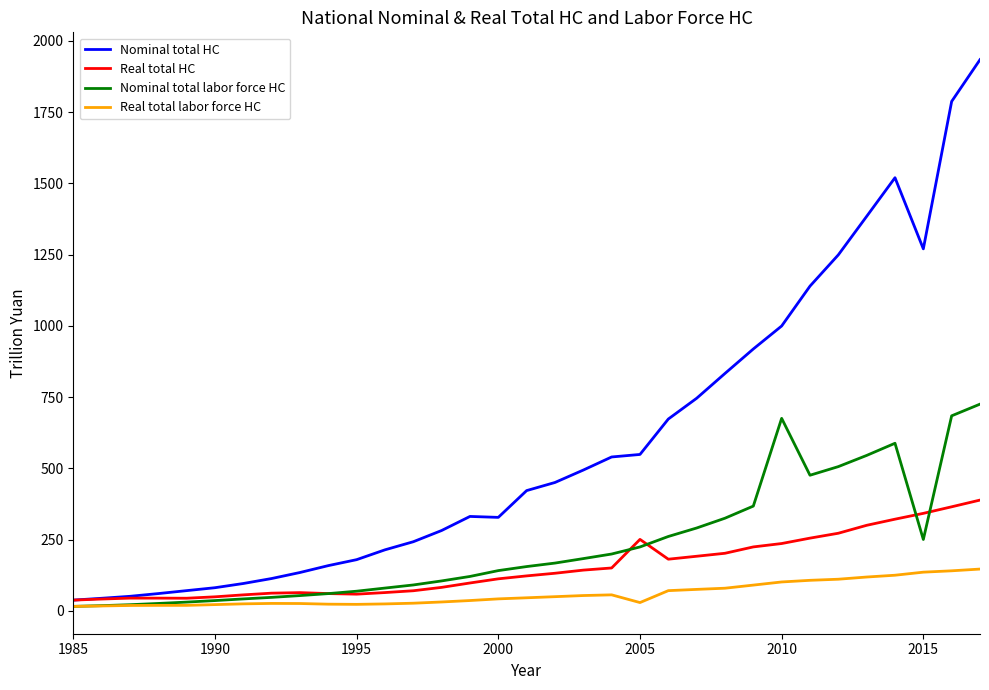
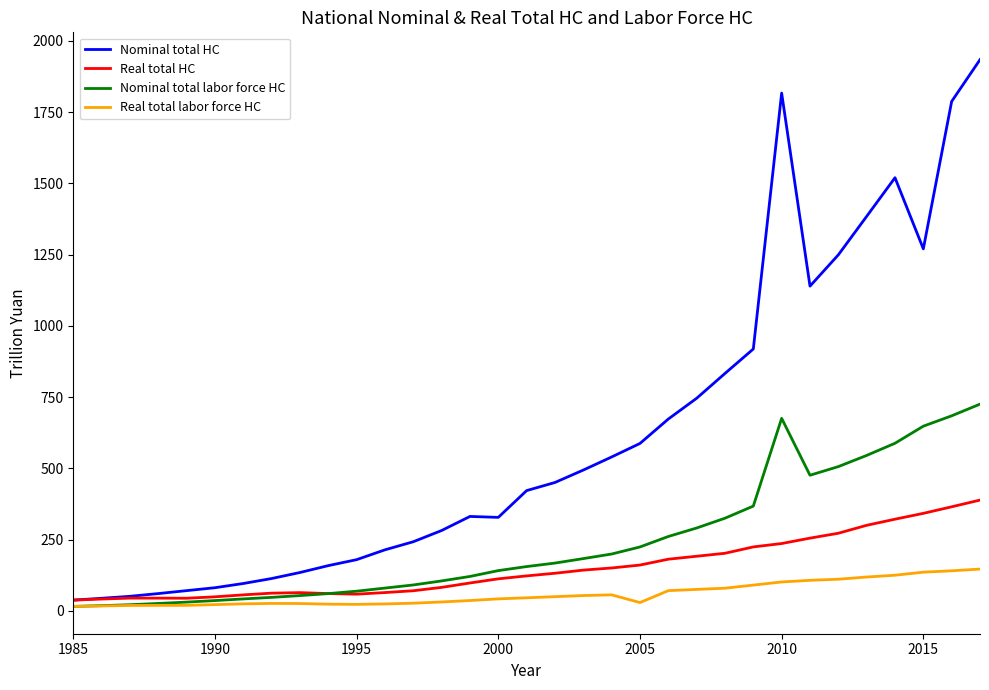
Nominal total HC, 2005: 550 -> 590
Real total HC, 2005: 250 -> 160
Nominal total HC, 2010: 1000 -> 1820
Nominal total labor force HC, 2015: 250 -> 650
